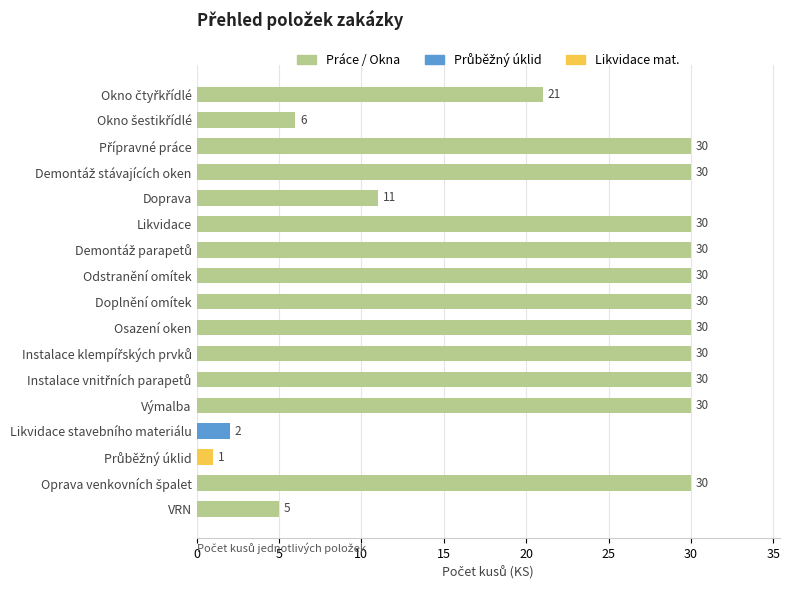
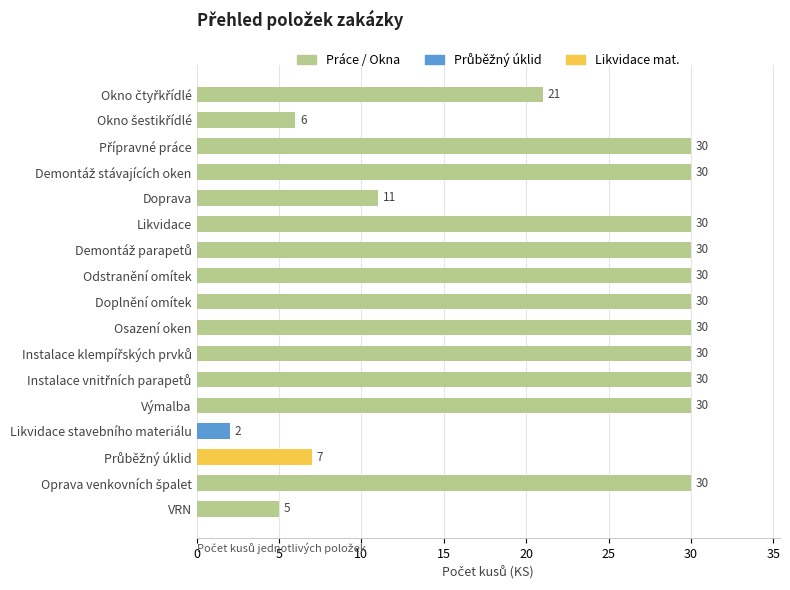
Průběžný úklid: 1 -> 7
